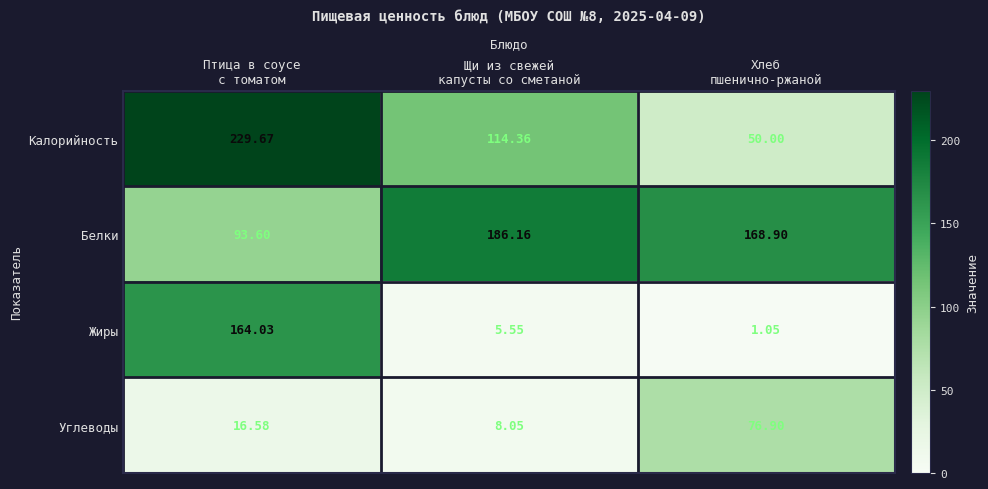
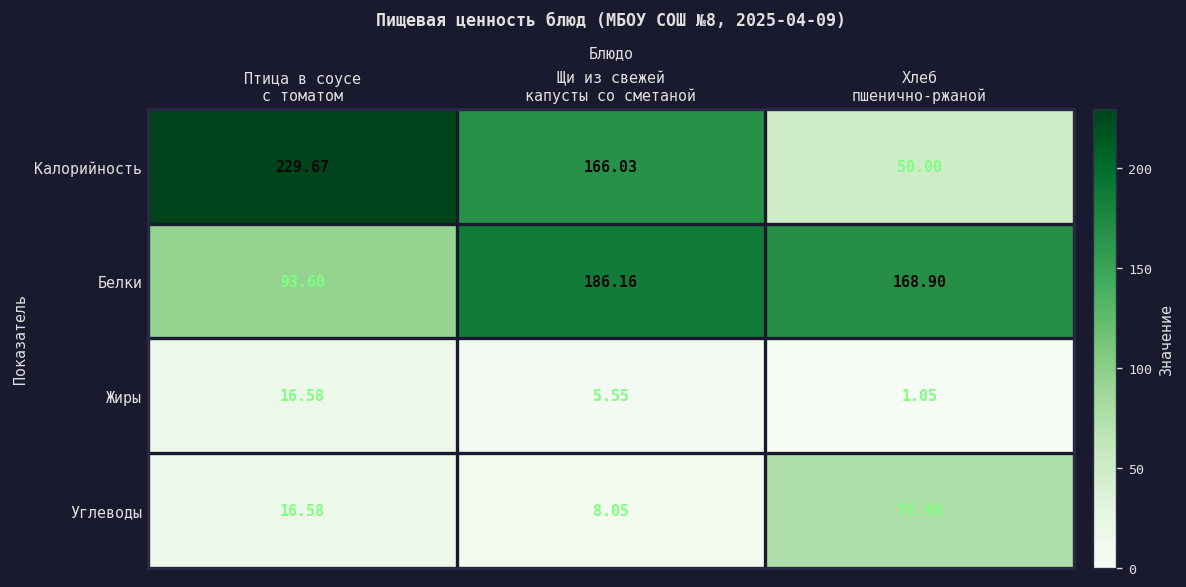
Калорийность, Щи из свежей капусты со сметаной: 114.36 -> 166.03
Жиры, Птица в соусе с томатом: 164.03 -> 16.58
